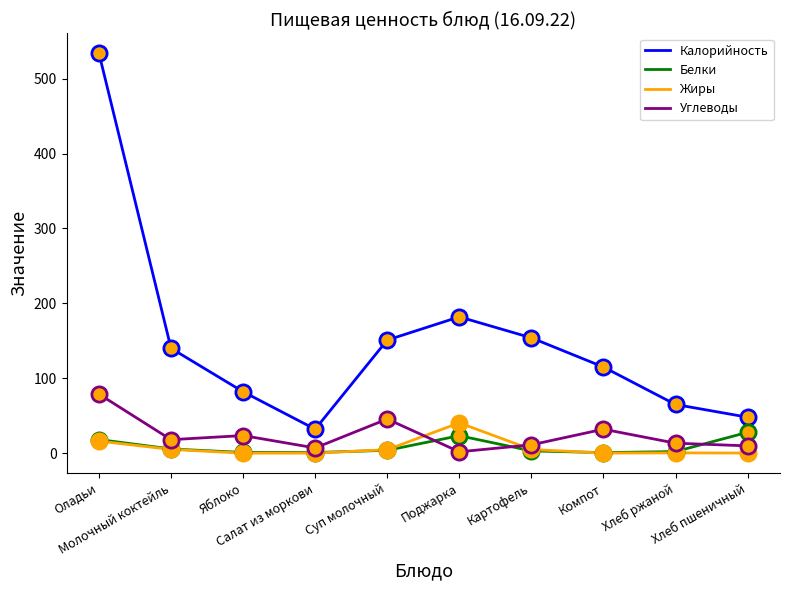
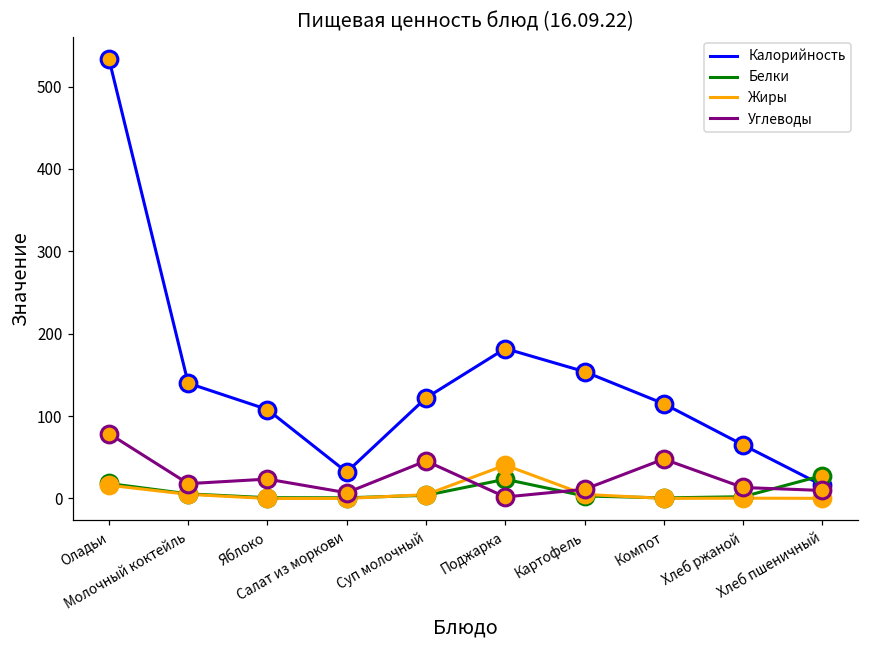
Калорийность, Яблоко: 80 -> 110
Калорийность, Суп молочный: 150 -> 120
Углеводы, Компот: 30 -> 50
Калорийность, Хлеб пшеничный: 50 -> 20
